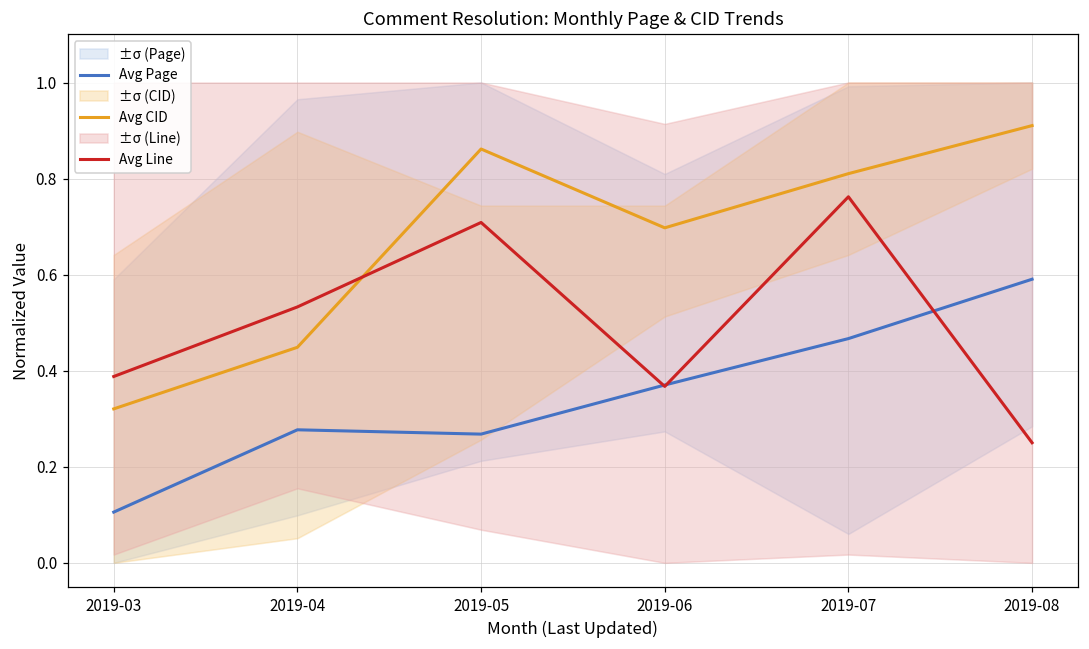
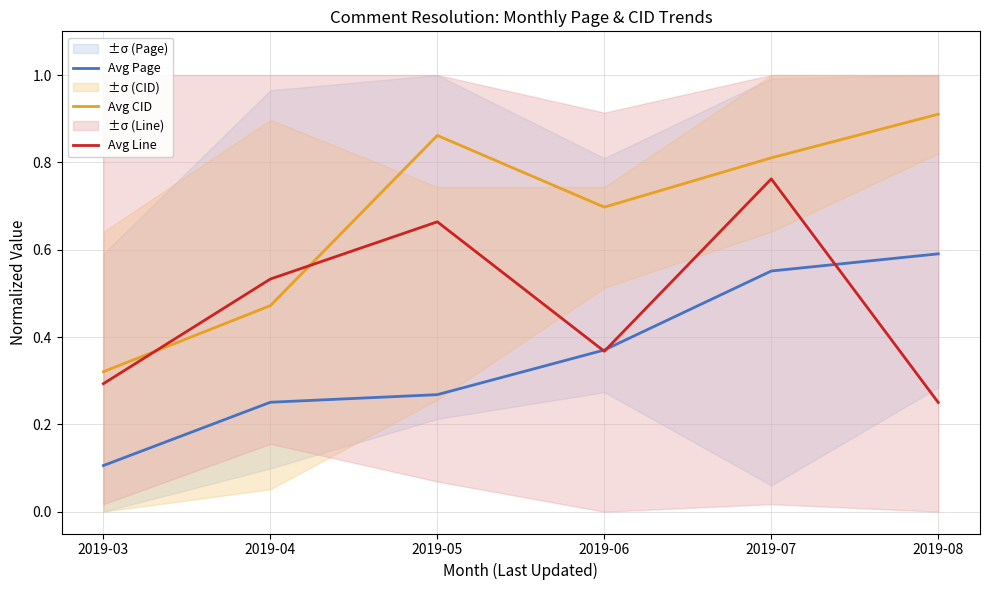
Avg Line, 2019-03: 0.39 -> 0.29
Avg Page, 2019-04: 0.28 -> 0.25
Avg CID, 2019-04: 0.45 -> 0.47
Avg Line, 2019-05: 0.71 -> 0.66
Avg Page, 2019-07: 0.47 -> 0.55
